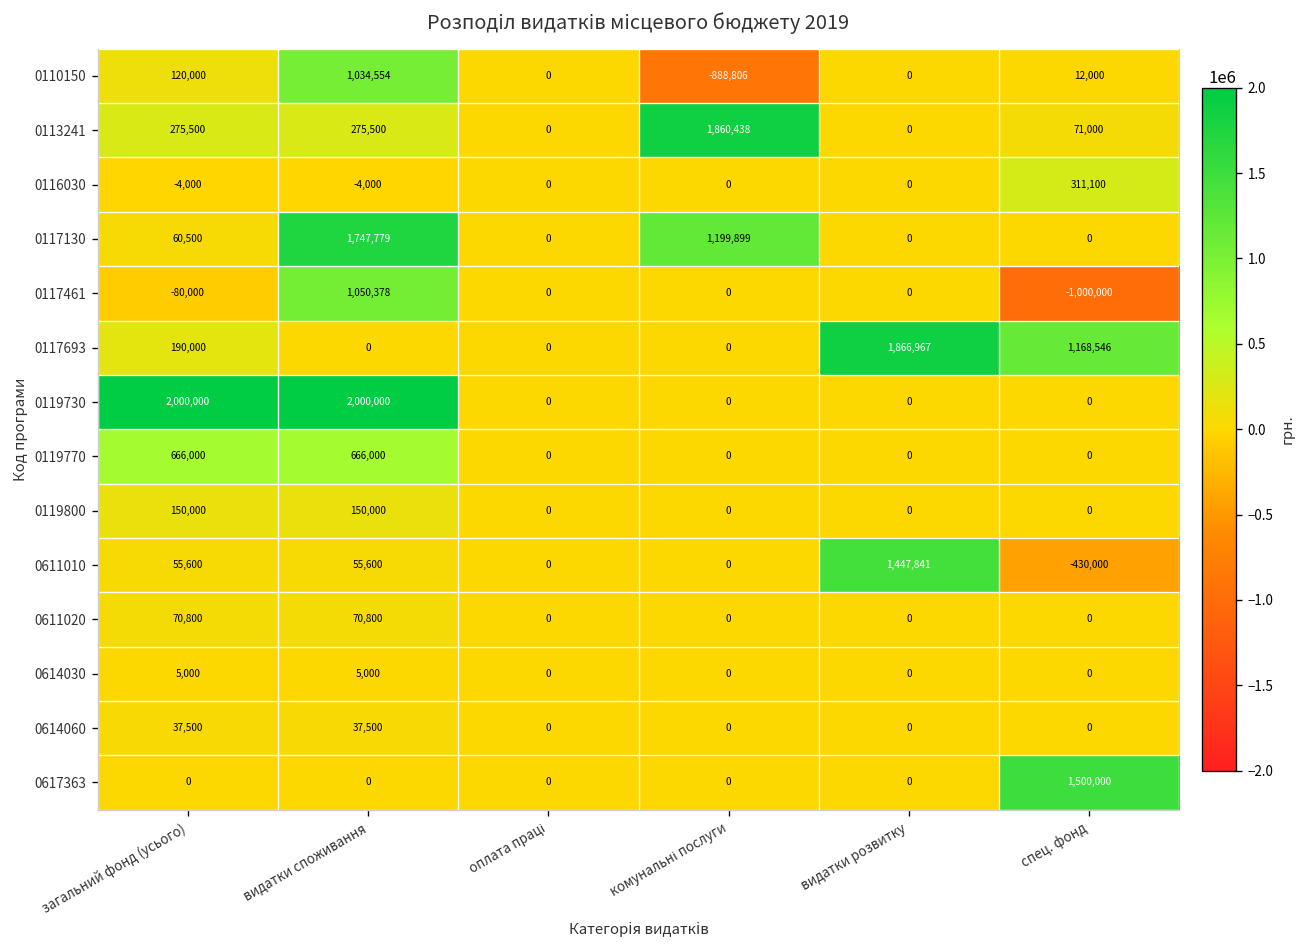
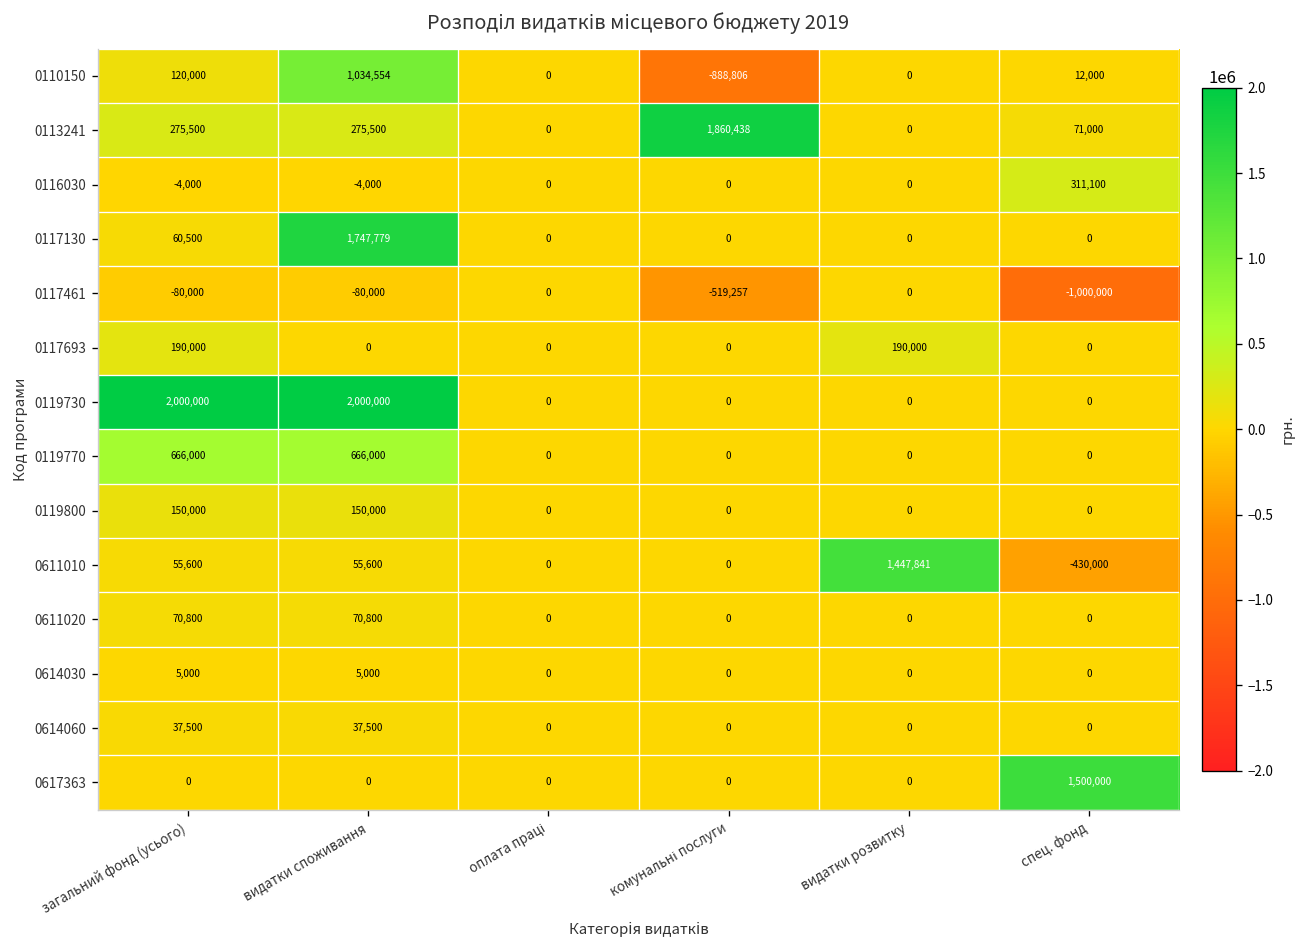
0117130, комунальні послуги: 1,199,899 -> 0
0117461, видатки споживання: 1,050,378 -> -80,000
0117461, комунальні послуги: 0 -> -519,257
0117693, видатки розвитку: 1,866,967 -> 190,000
0117693, спец. фонд: 1,168,546 -> 0
